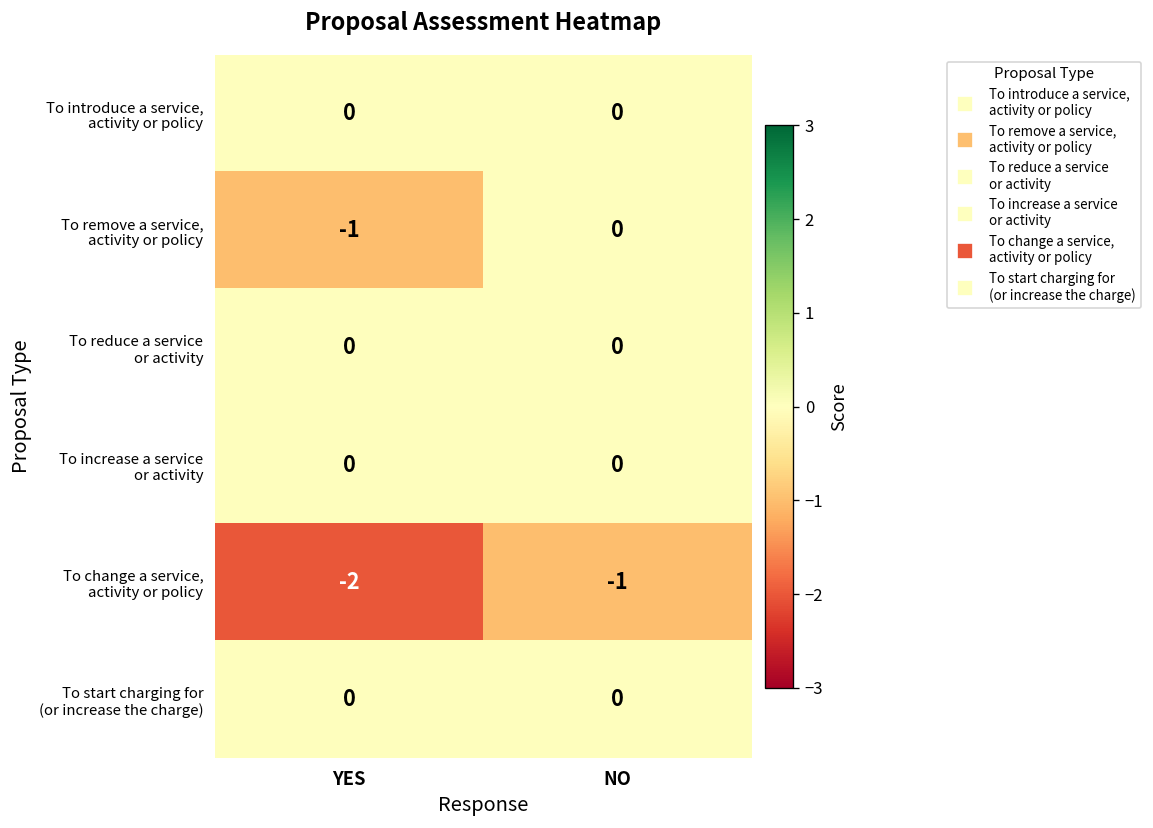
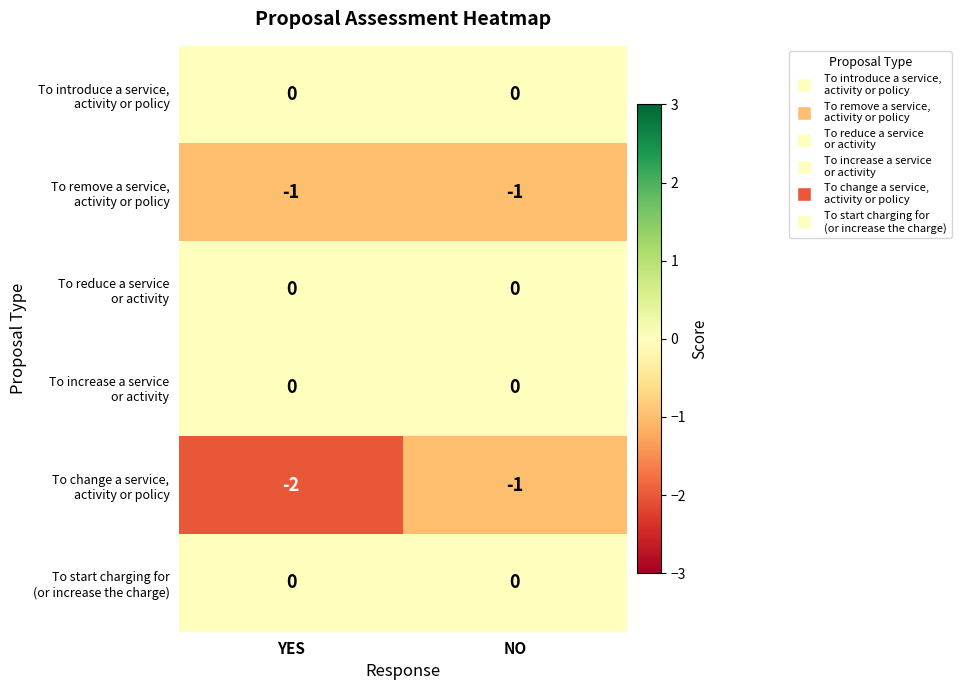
To remove a service, activity or policy, NO: 0 -> -1
